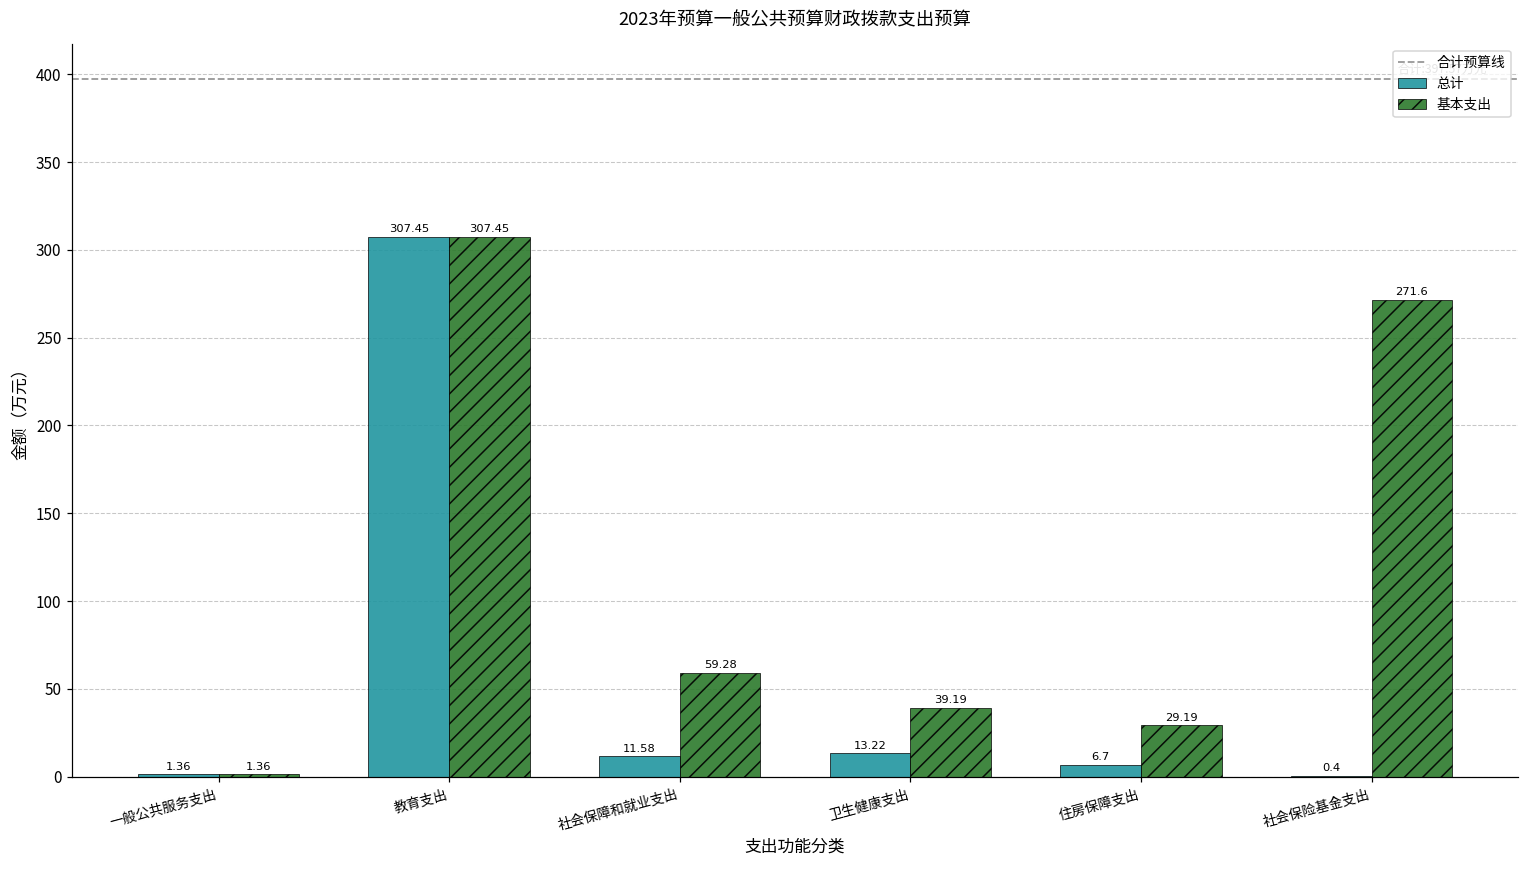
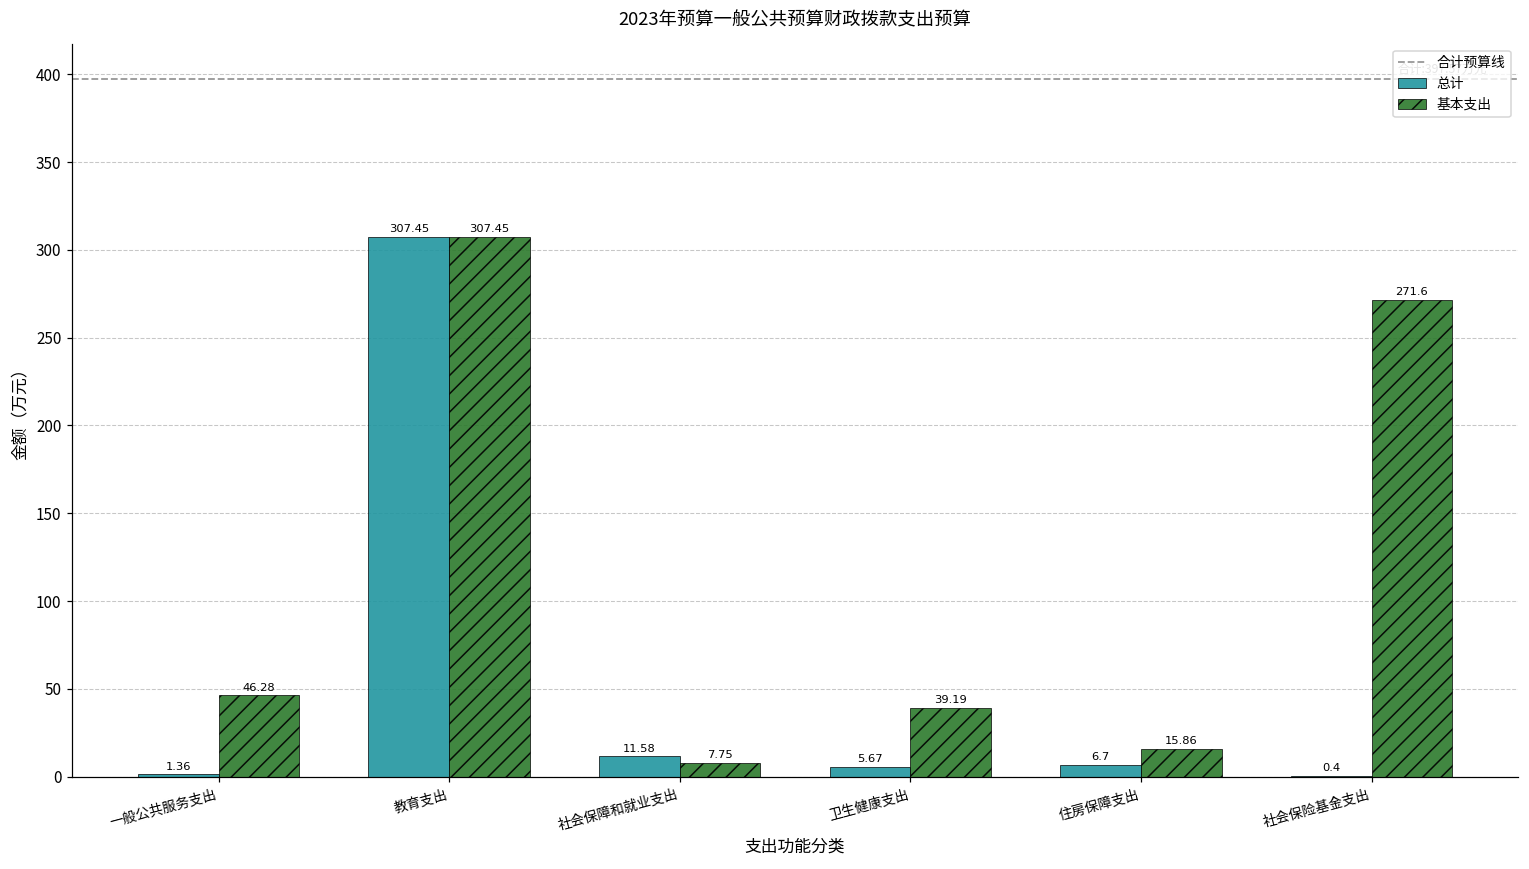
基本支出, 一般公共服务支出: 1.36 -> 46.28
基本支出, 社会保障和就业支出: 59.28 -> 7.75
总计, 卫生健康支出: 13.22 -> 5.67
基本支出, 住房保障支出: 29.19 -> 15.86
